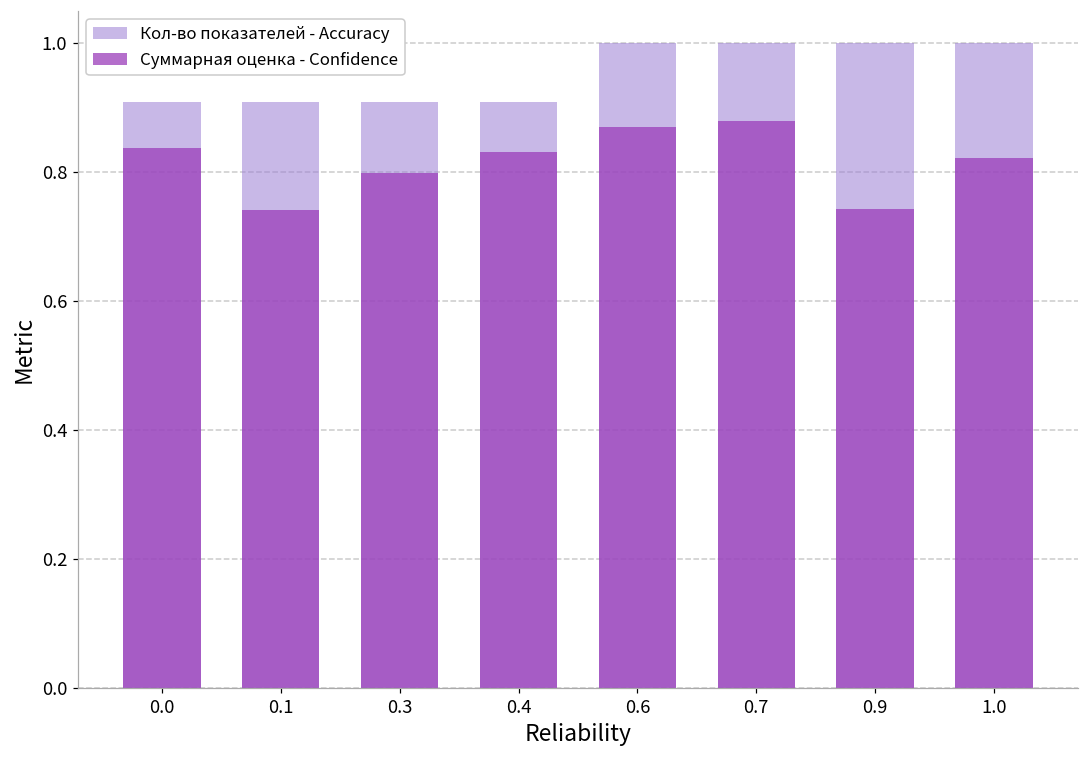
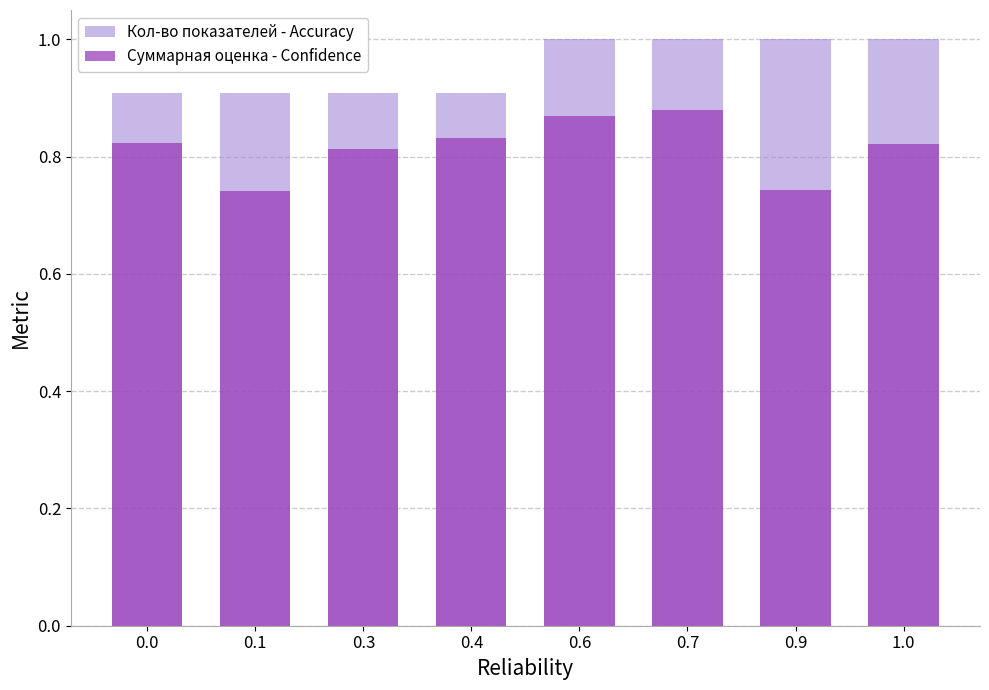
Суммарная оценка - Confidence, 0.0: 0.84 -> 0.82
Суммарная оценка - Confidence, 0.3: 0.80 -> 0.81
